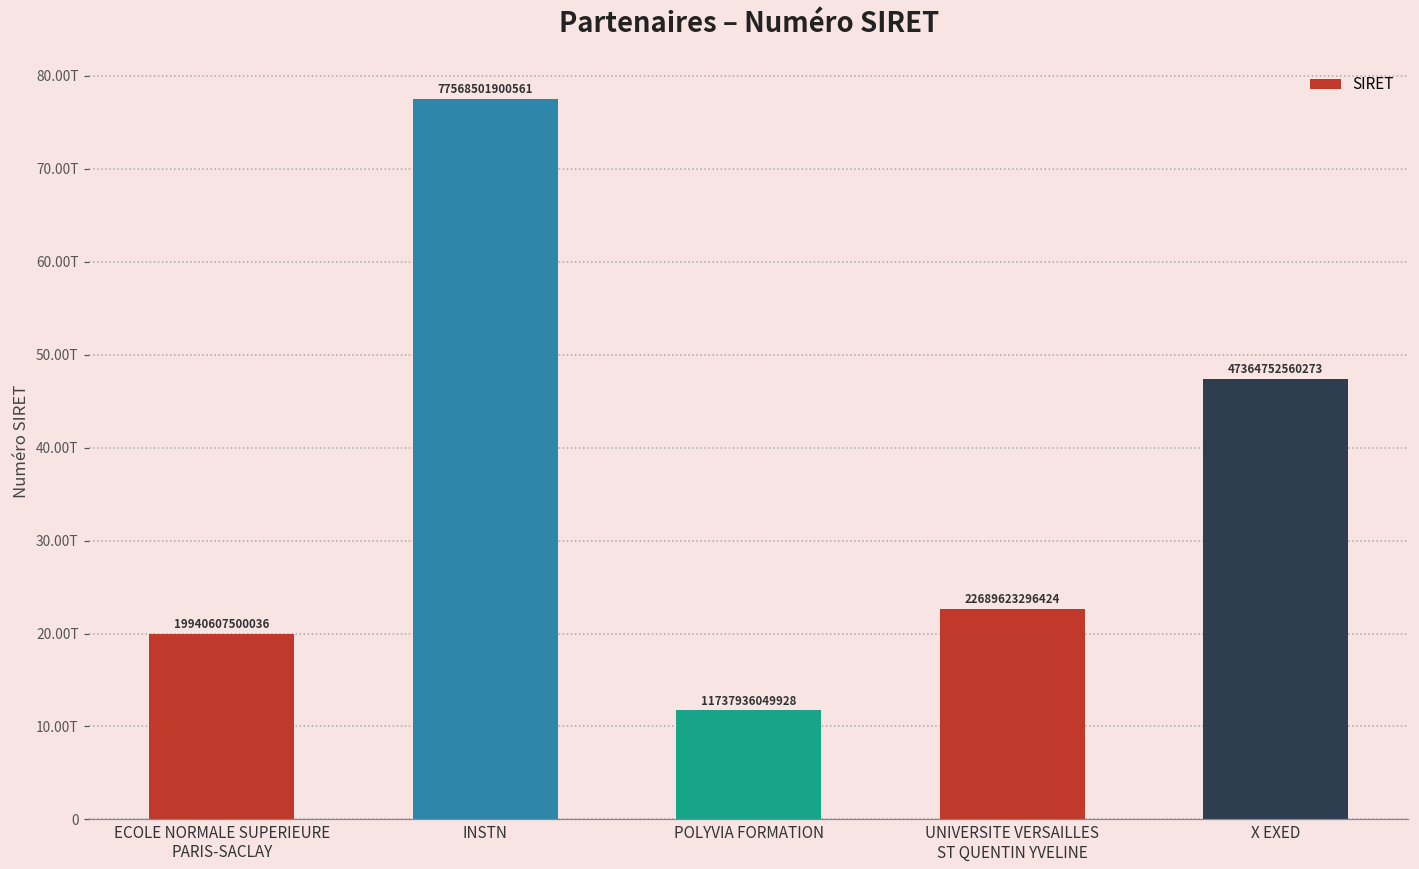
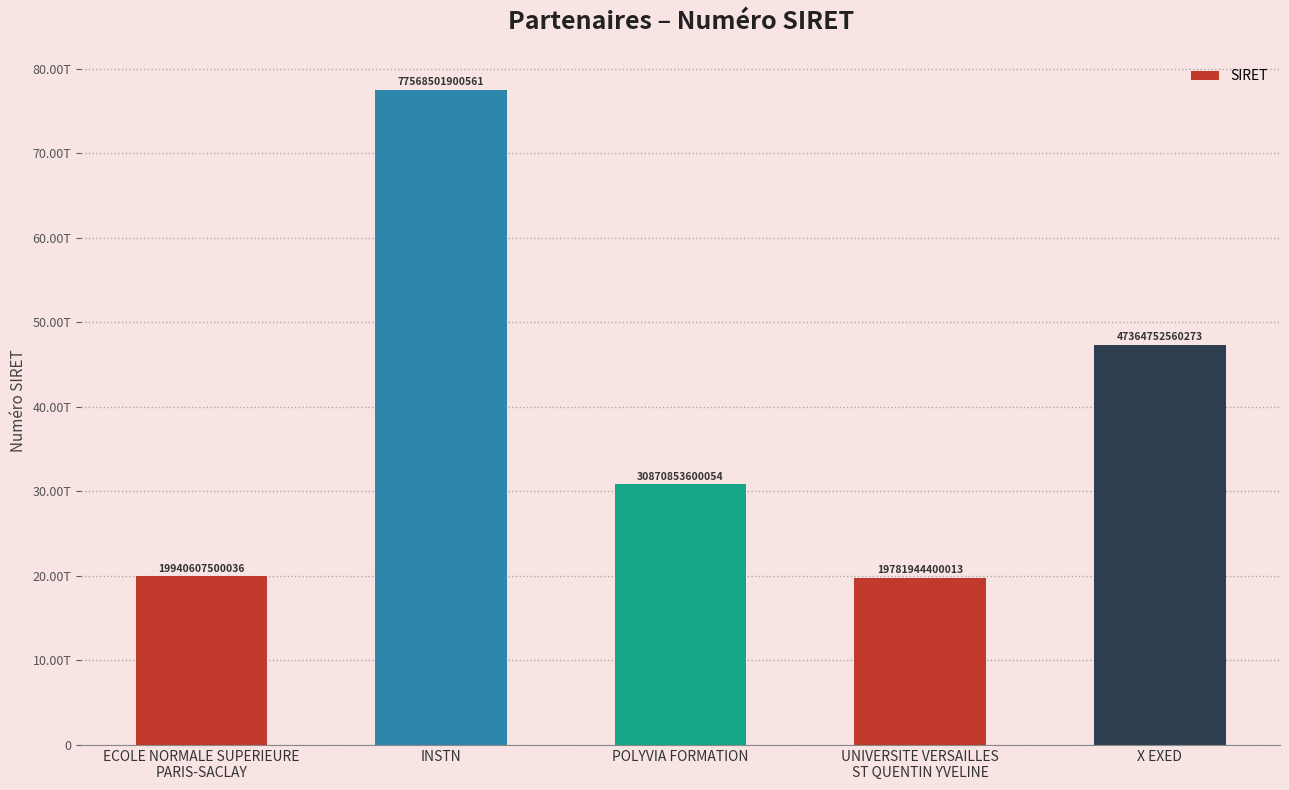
POLYVIA FORMATION: 11737936049928 -> 30870853600054
UNIVERSITE VERSAILLES ST QUENTIN YVELINE: 22689623296424 -> 19781944400013
